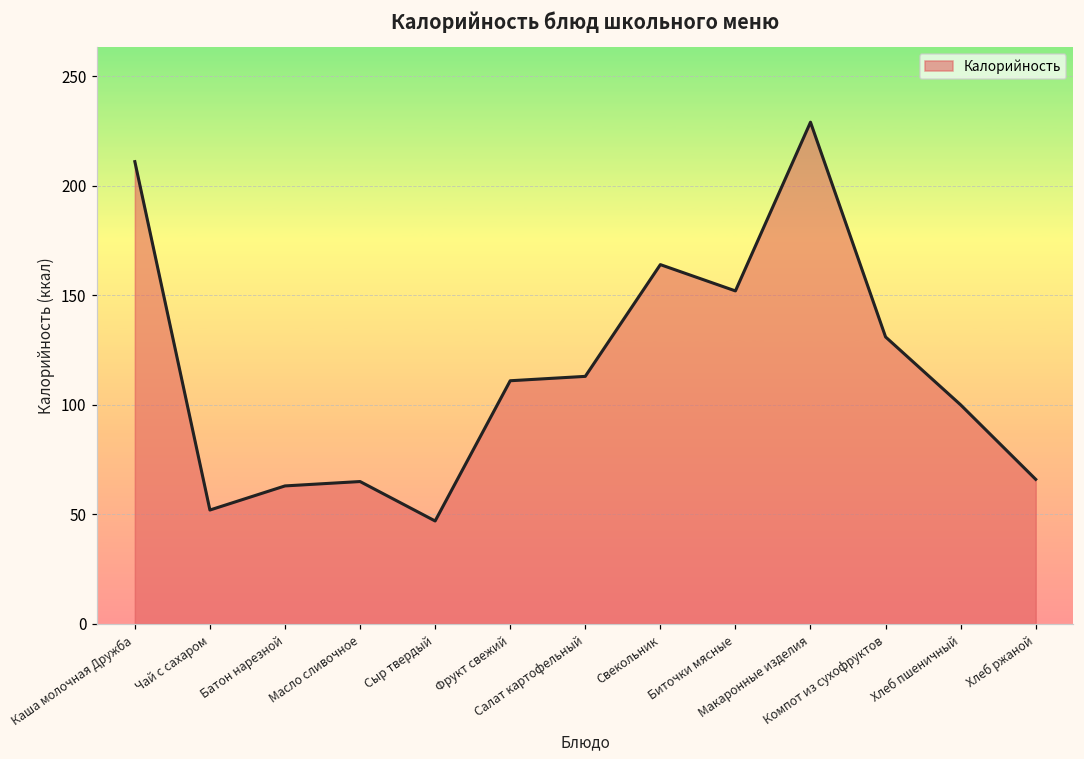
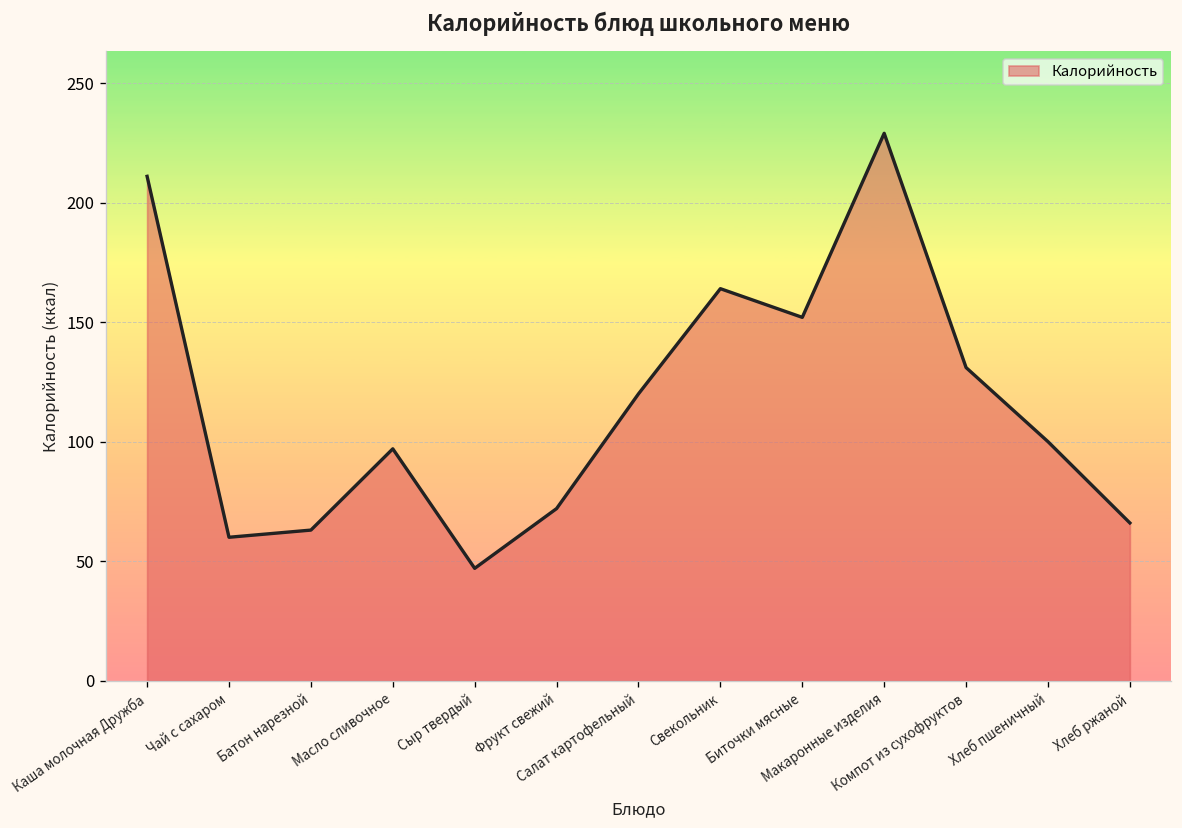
Чай с сахаром: 52 -> 60
Масло сливочное: 65 -> 97
Фрукт свежий: 111 -> 72
Салат картофельный: 113 -> 120
